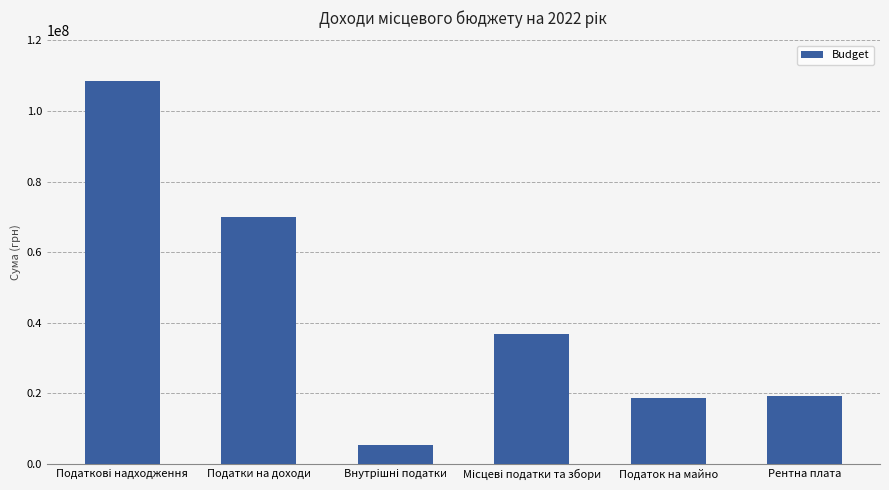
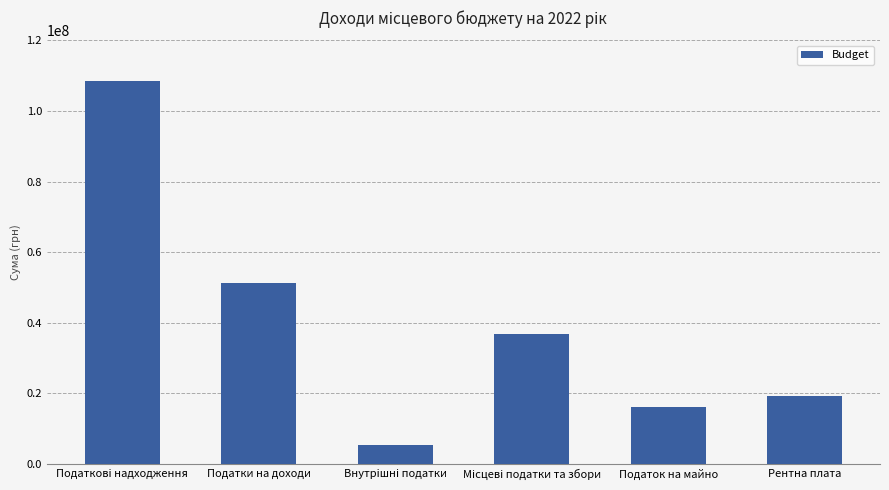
Податки на доходи: 70000000 -> 51000000
Податок на майно: 19000000 -> 16000000
